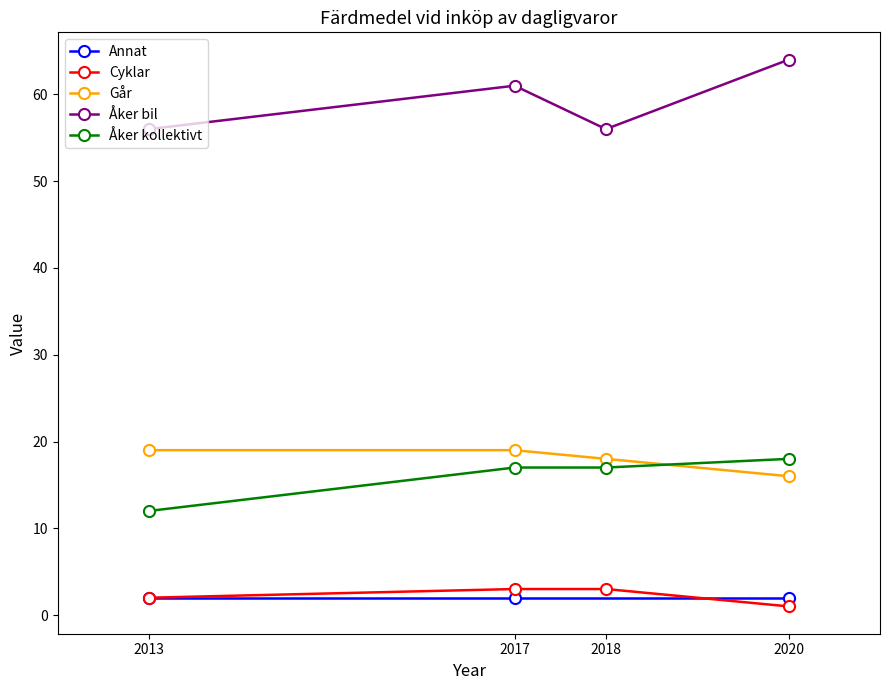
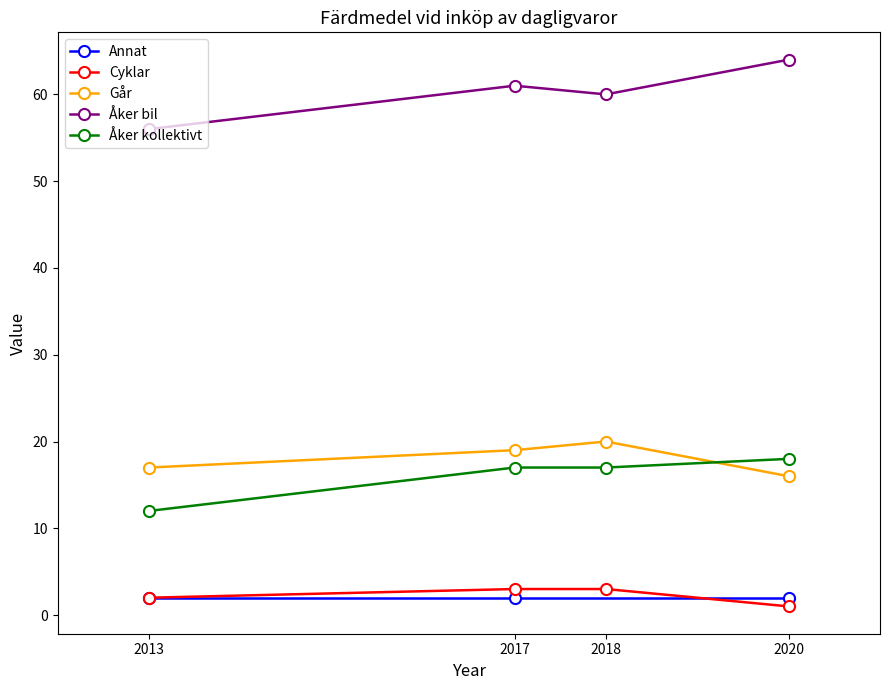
Går, 2013: 19 -> 17
Går, 2018: 18 -> 20
Åker bil, 2018: 56 -> 60
